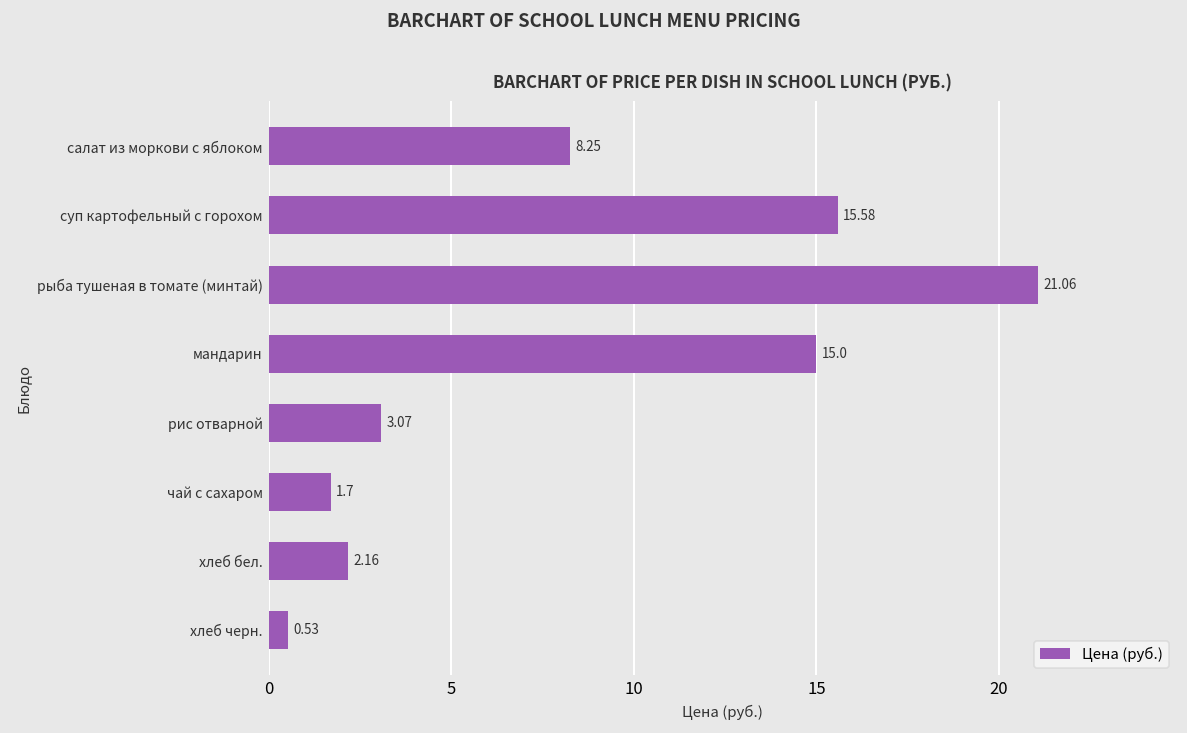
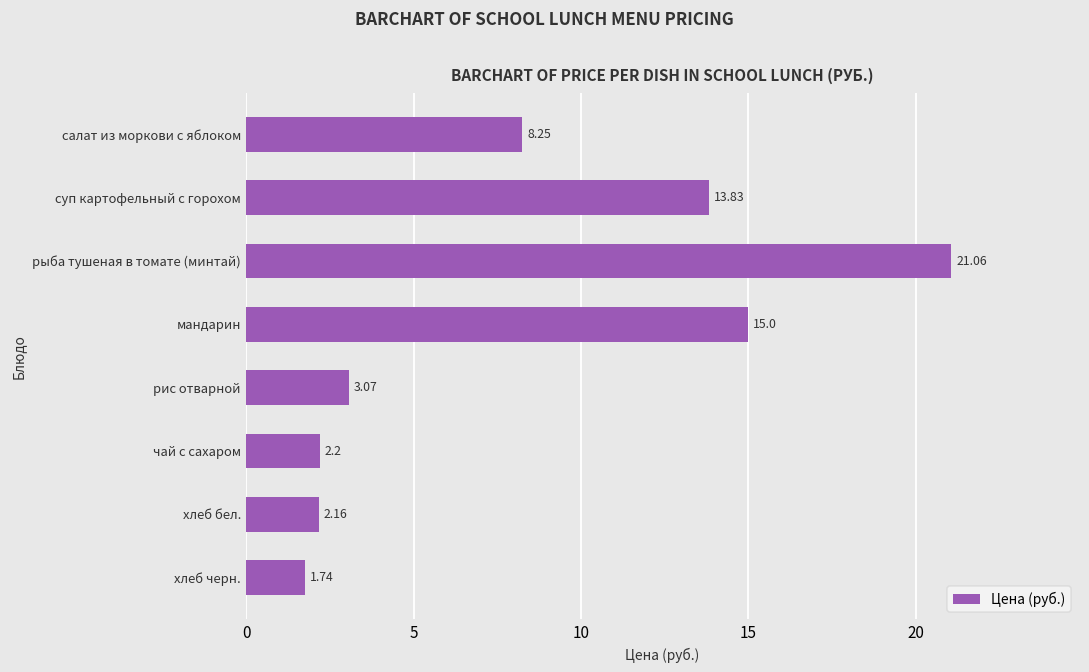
суп картофельный с горохом: 15.58 -> 13.83
чай с сахаром: 1.7 -> 2.2
хлеб черн.: 0.53 -> 1.74
